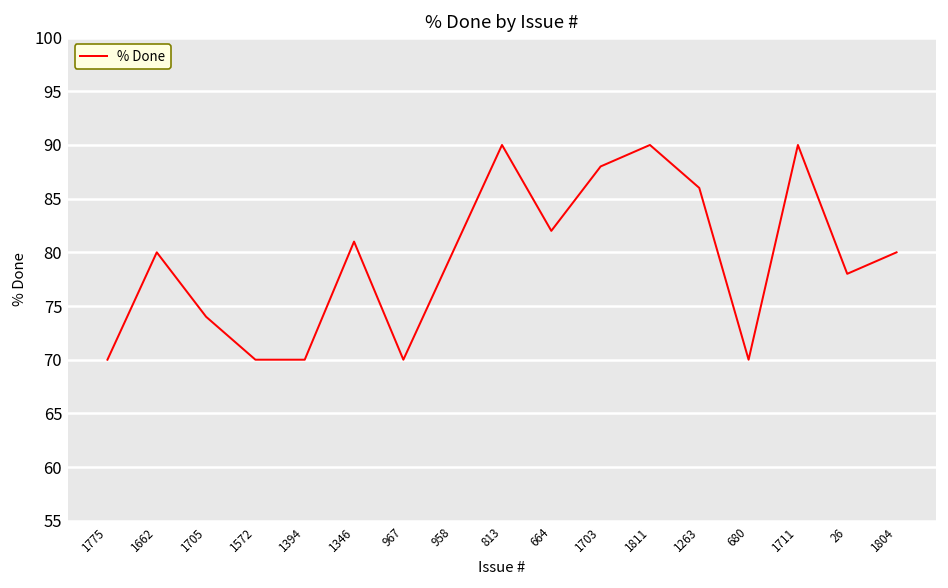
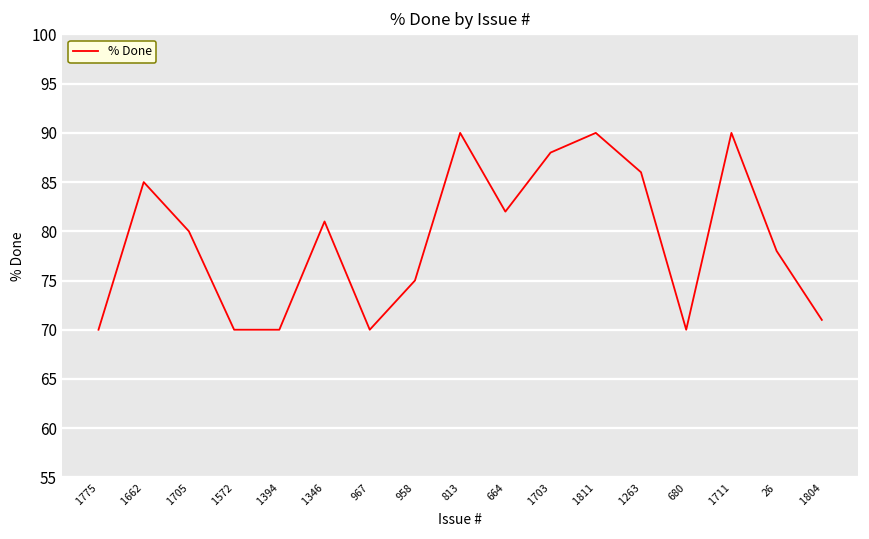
1662: 80 -> 85
1705: 74 -> 80
958: 80 -> 75
1804: 80 -> 71
